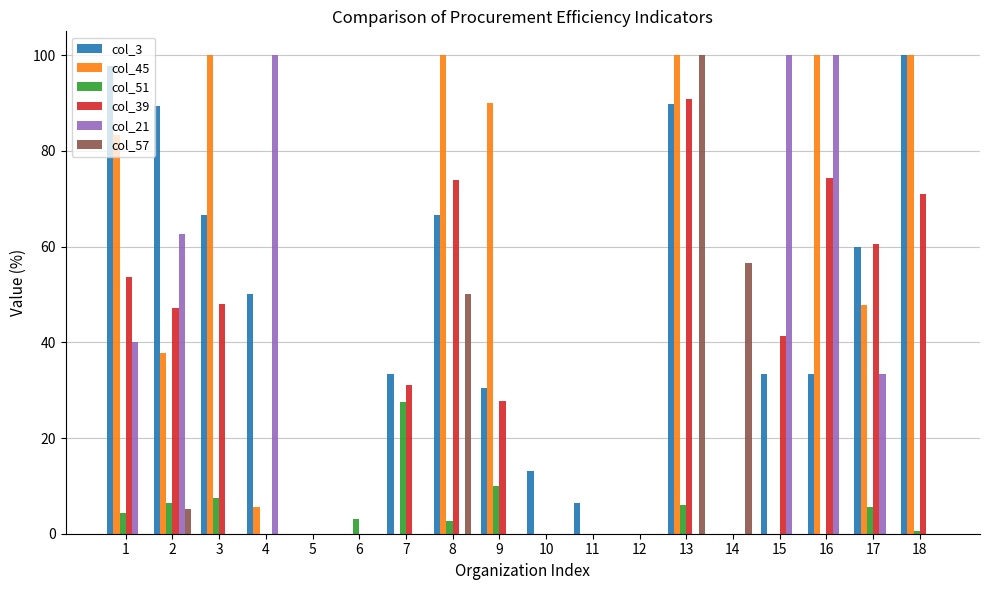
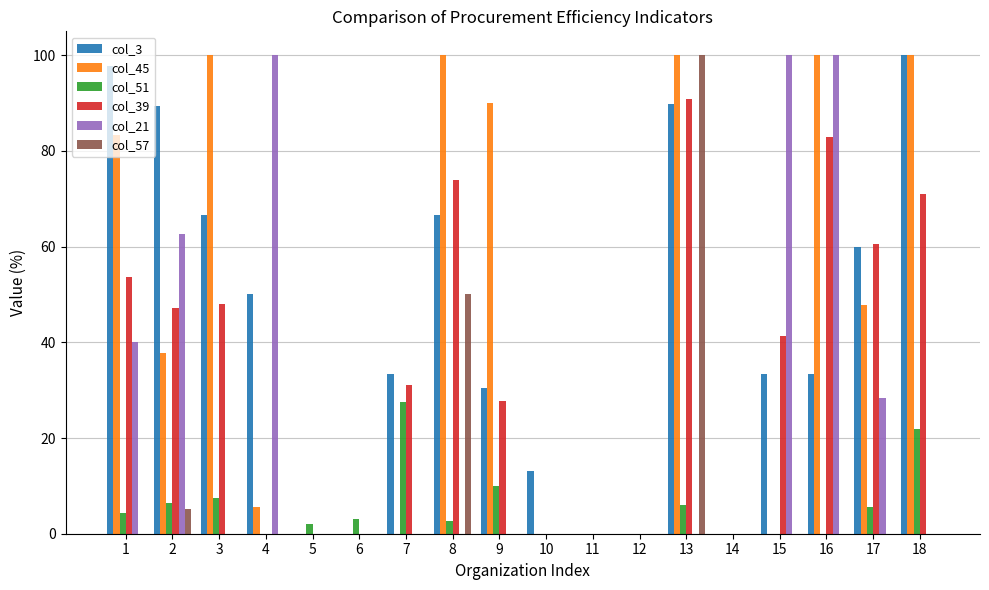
col_51, 5: 0 -> 2
col_3, 11: 6 -> 0
col_57, 14: 57 -> 0
col_39, 16: 74 -> 83
col_21, 17: 33 -> 28
col_51, 18: 0 -> 22
